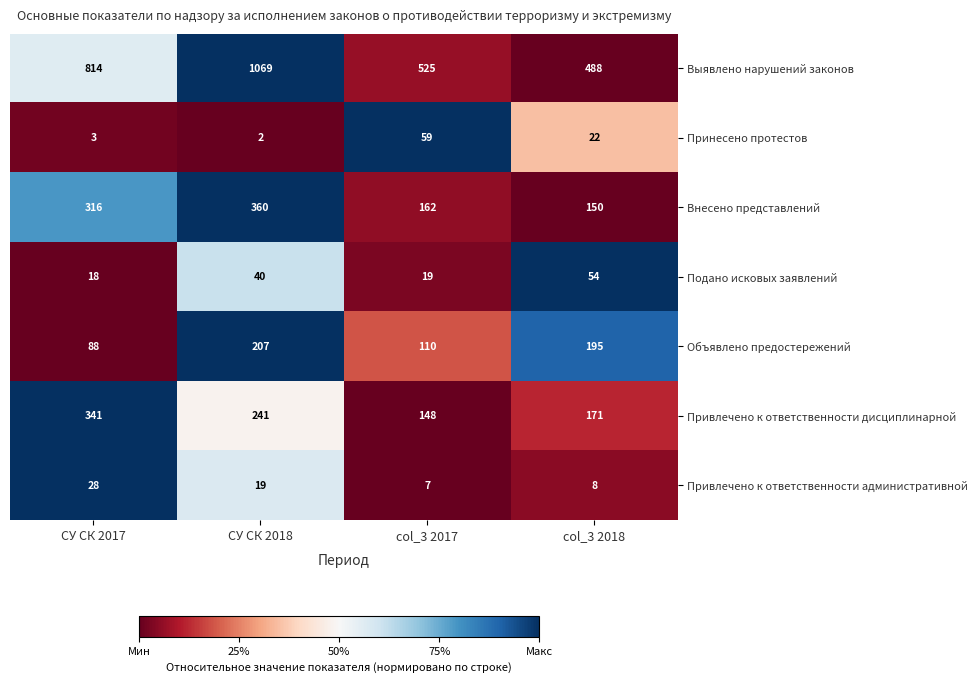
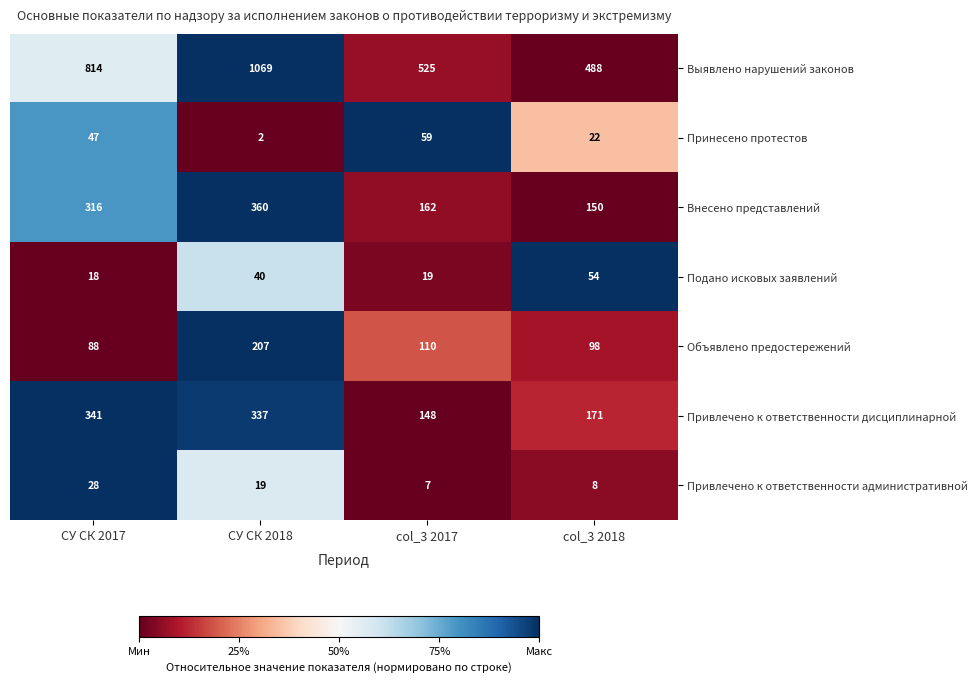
Принесено протестов, СУ СК 2017: 3 -> 47
Объявлено предостережений, col_3 2018: 195 -> 98
Привлечено к ответственности дисциплинарной, СУ СК 2018: 241 -> 337
